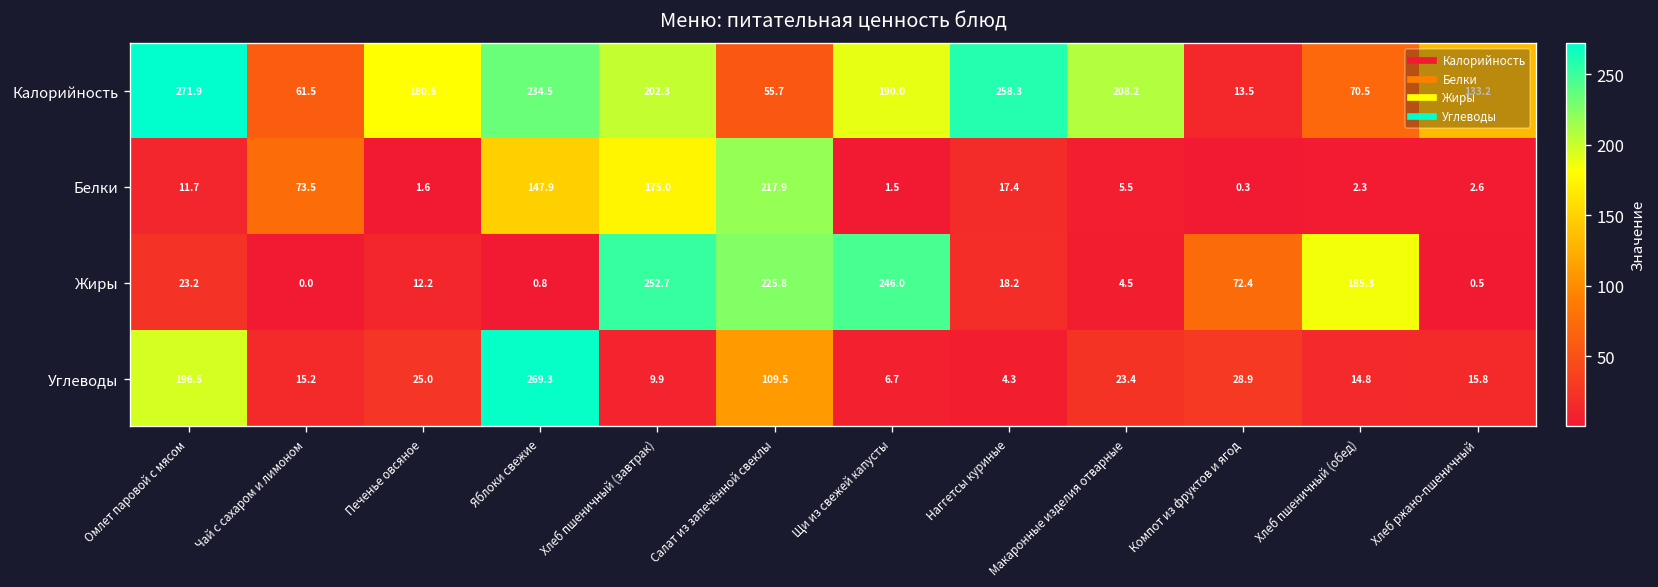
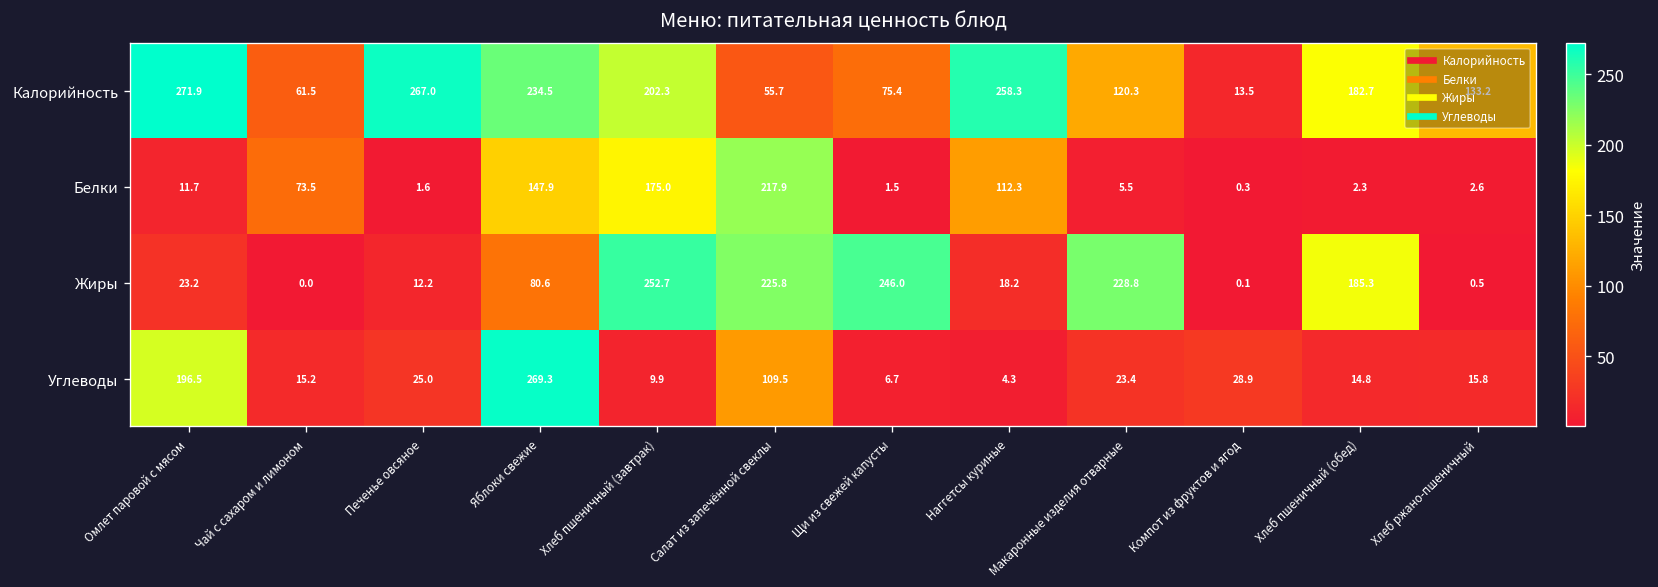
Калорийность, Печенье овсяное: 180.6 -> 267.0
Калорийность, Щи из свежей капусты: 190.0 -> 75.4
Калорийность, Макаронные изделия отварные: 208.2 -> 120.3
Калорийность, Хлеб пшеничный (обед): 70.5 -> 182.7
Белки, Наггетсы куриные: 17.4 -> 112.3
Жиры, Яблоки свежие: 0.8 -> 80.6
Жиры, Макаронные изделия отварные: 4.5 -> 228.8
Жиры, Компот из фруктов и ягод: 72.4 -> 0.1
